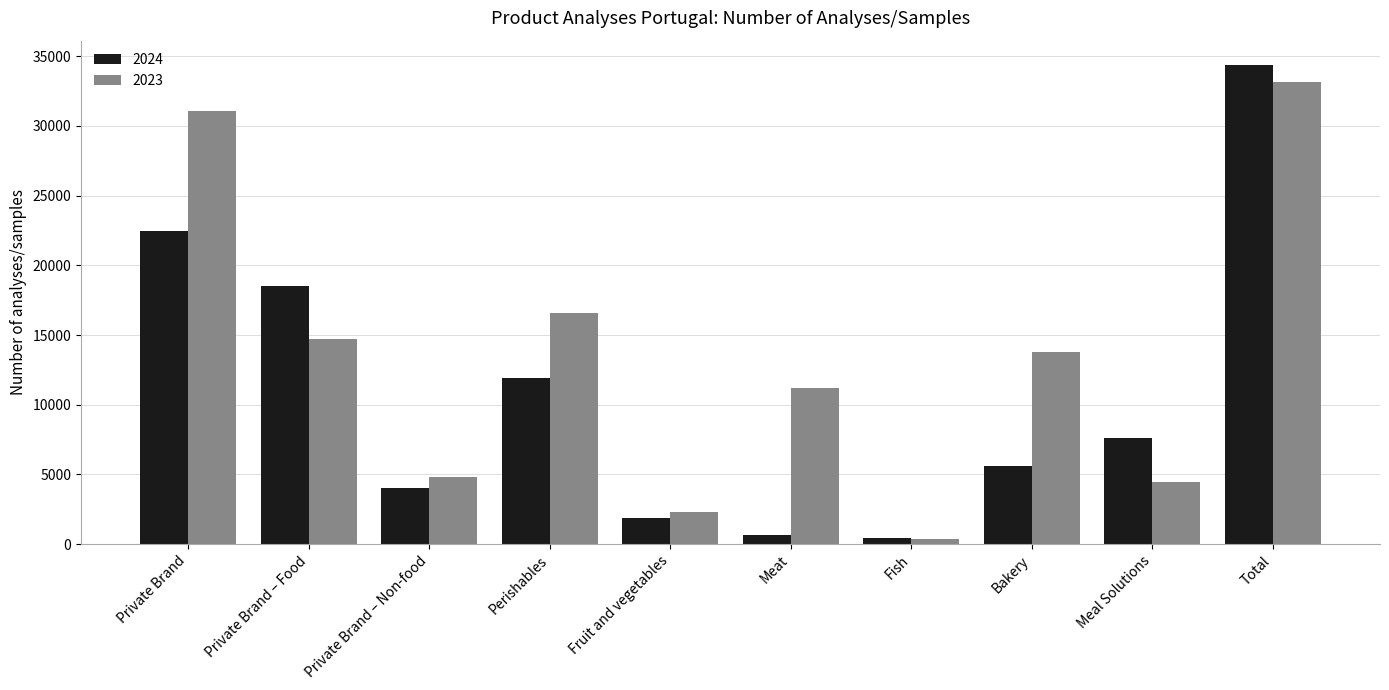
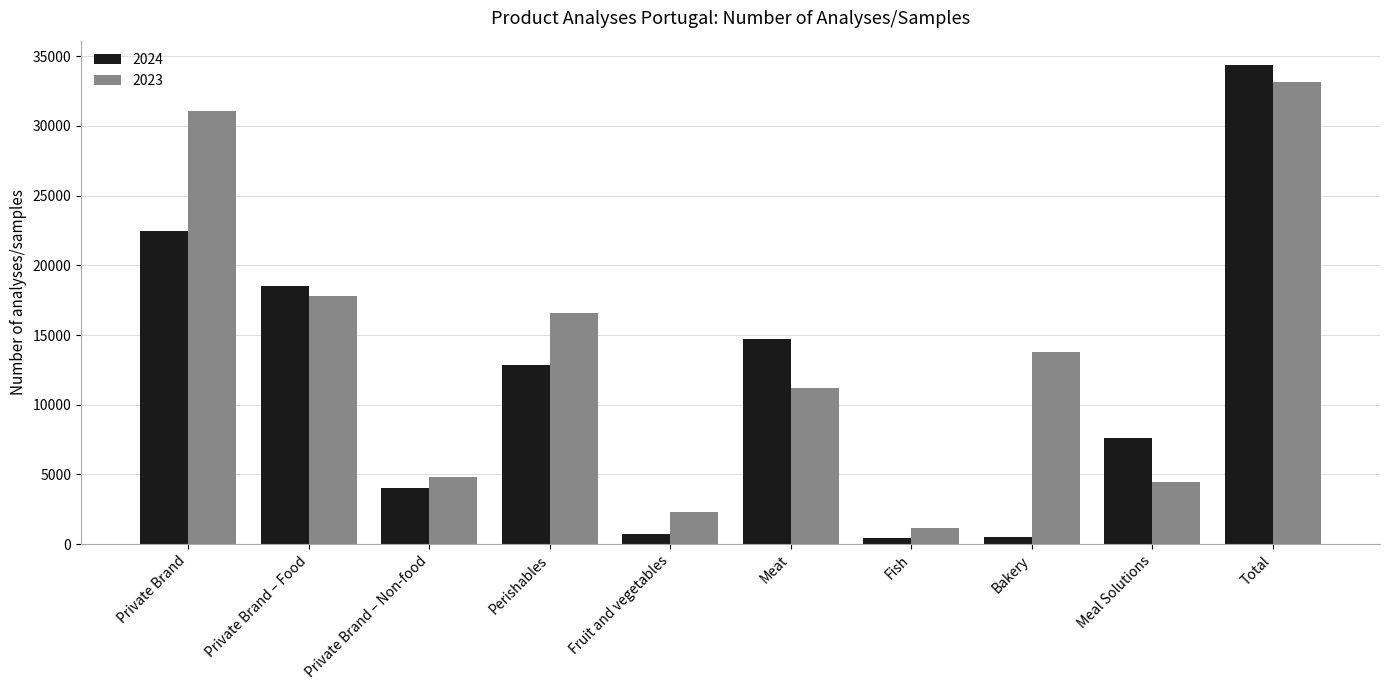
2023, Private Brand – Food: 14700 -> 17800
2024, Perishables: 11900 -> 12800
2024, Fruit and vegetables: 1900 -> 700
2024, Meat: 700 -> 14700
2023, Fish: 400 -> 1200
2024, Bakery: 5600 -> 500
